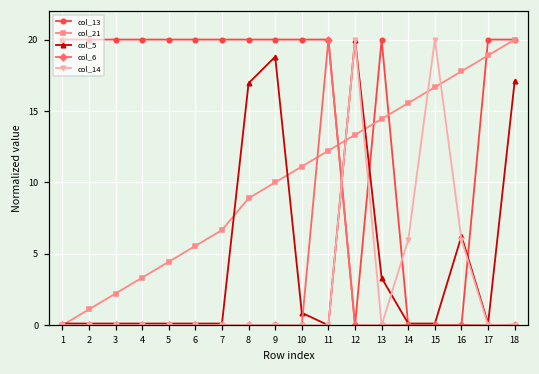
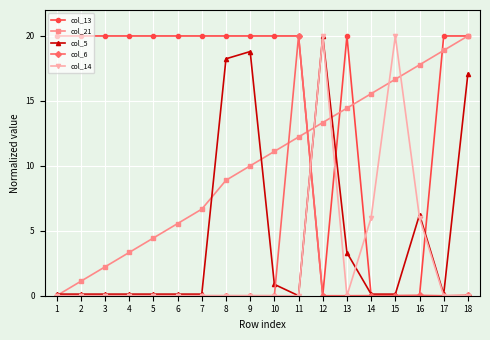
col_5, 8: 16.9 -> 18.2
